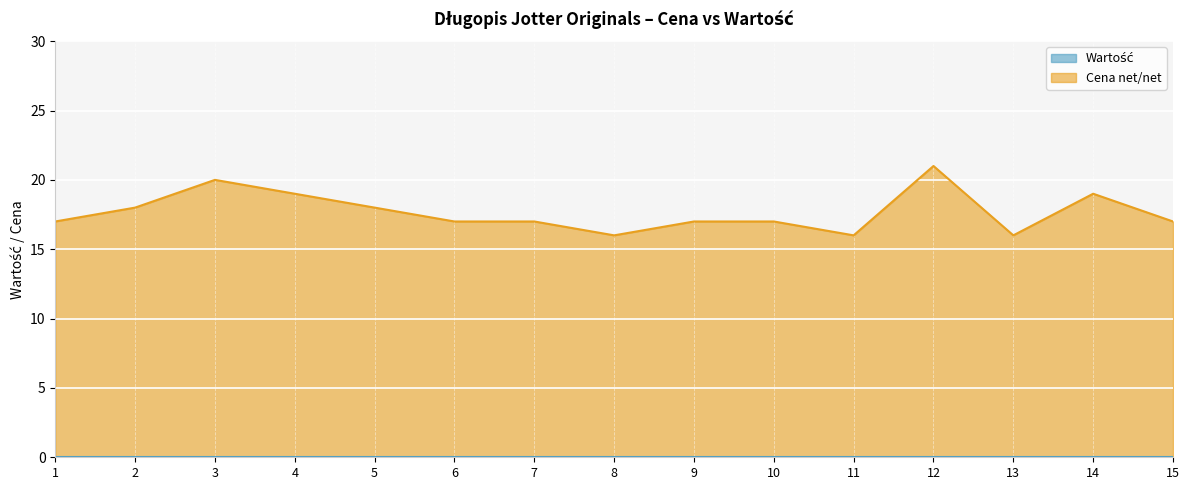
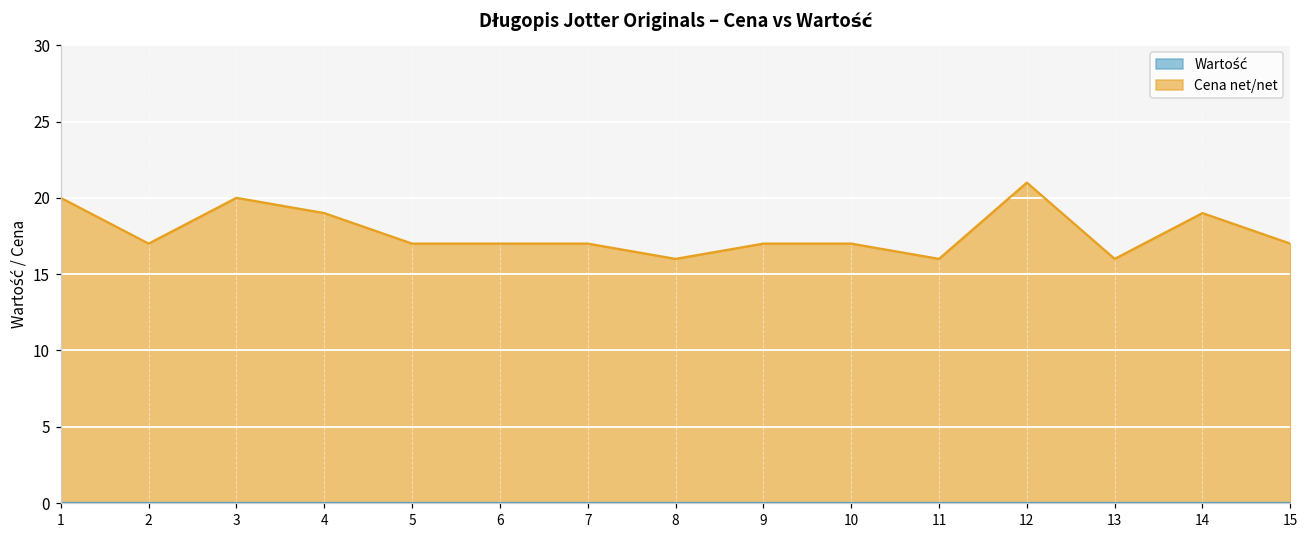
Cena net/net, 1: 17 -> 20
Cena net/net, 2: 18 -> 17
Cena net/net, 5: 18 -> 17
